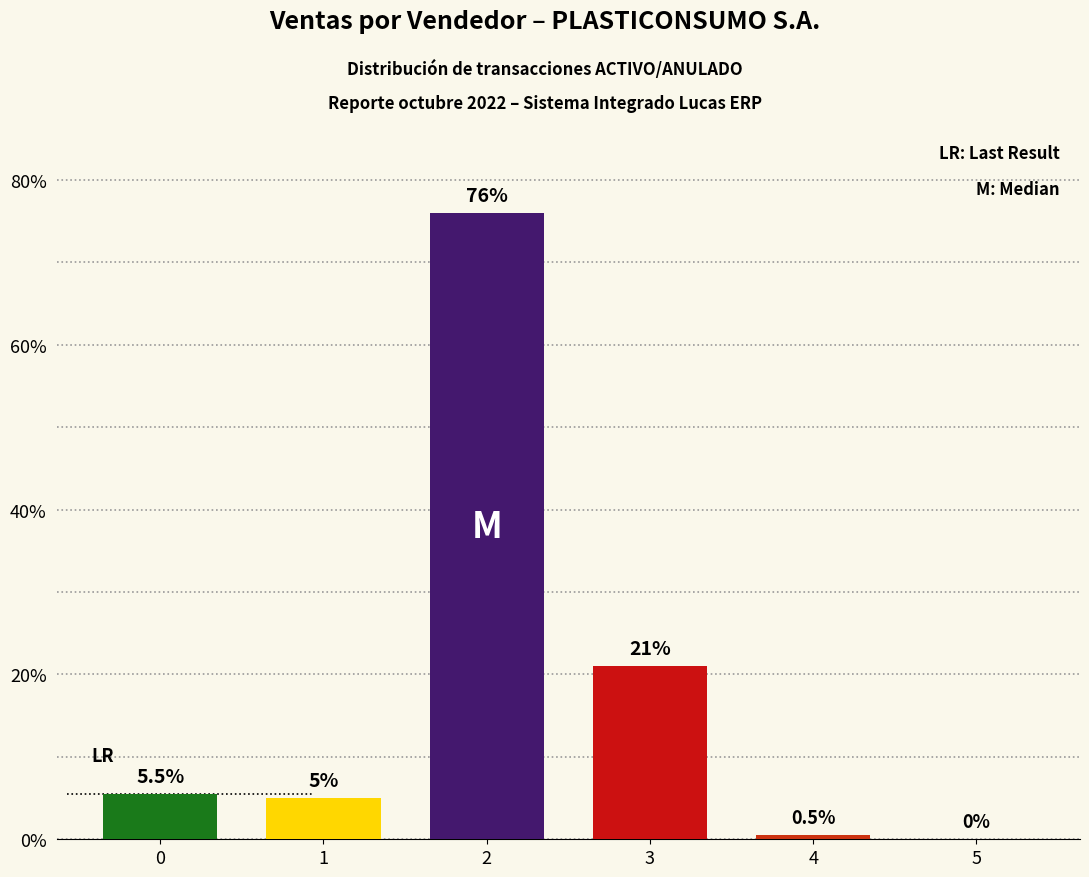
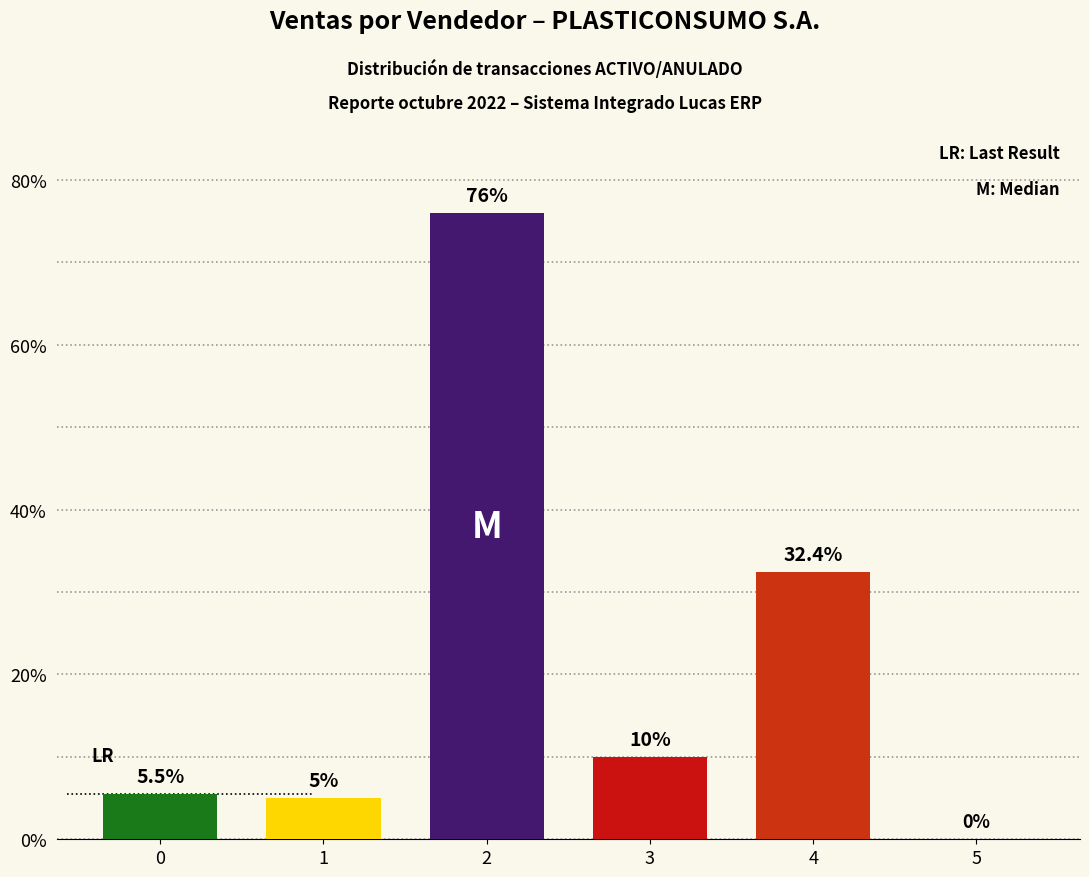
3: 21% -> 10%
4: 0.5% -> 32.4%
